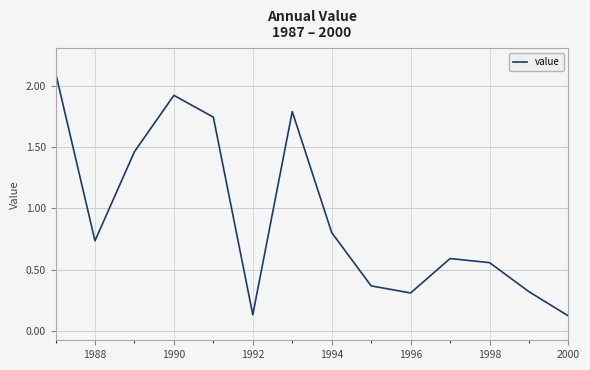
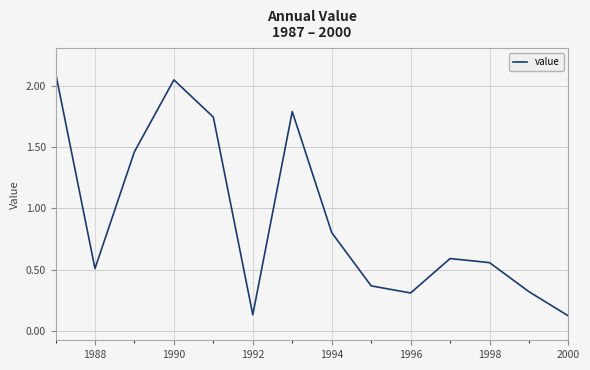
1988: 0.74 -> 0.51
1990: 1.92 -> 2.05
